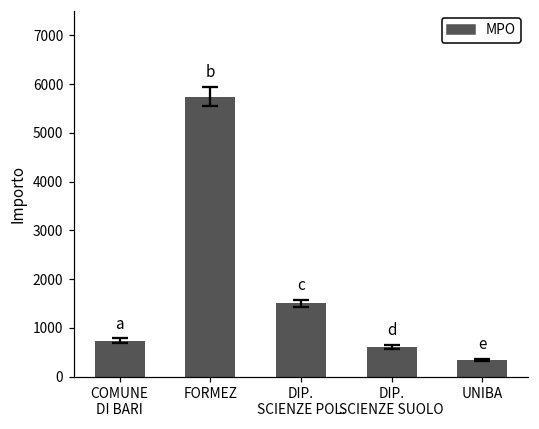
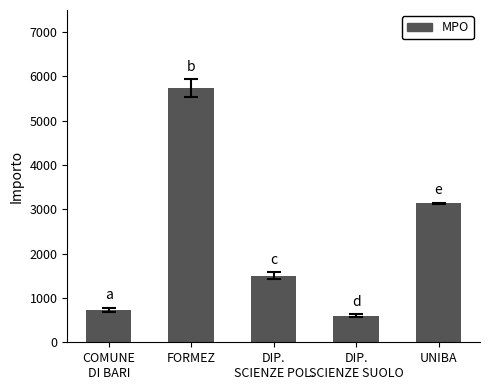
MPO, UNIBA: 300 -> 3100
